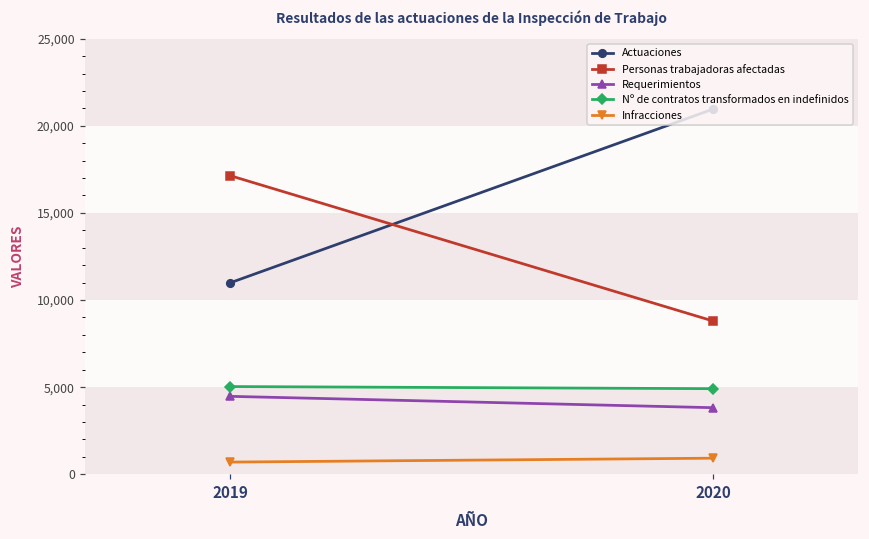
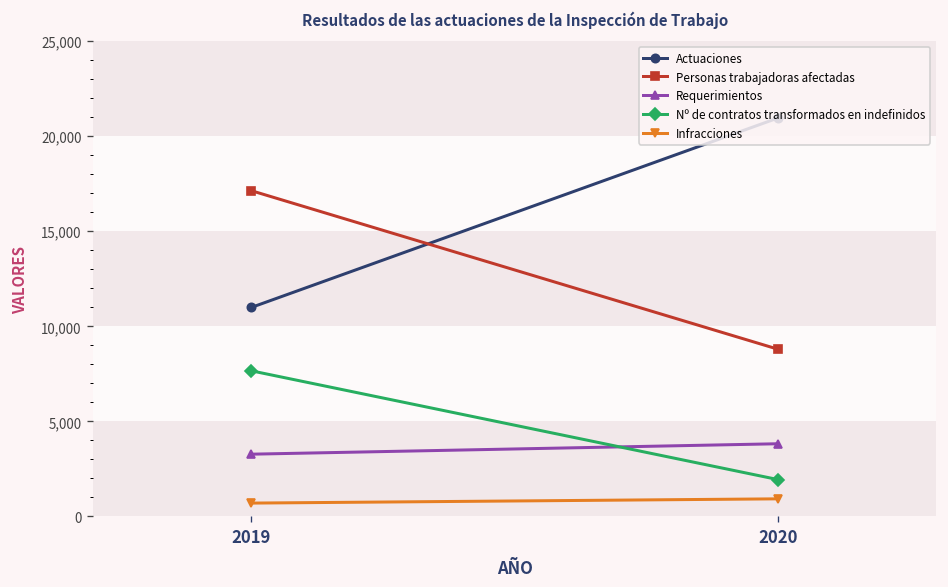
Requerimientos, 2019: 4,500 -> 3,300
Nº de contratos transformados en indefinidos, 2019: 5,000 -> 7,700
Nº de contratos transformados en indefinidos, 2020: 4,900 -> 1,900
